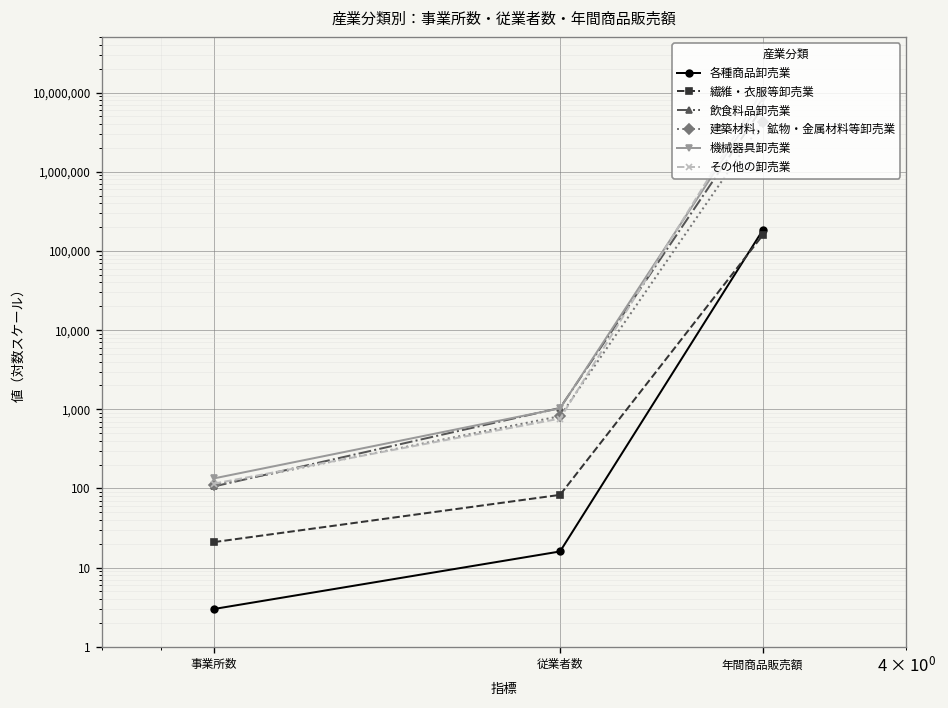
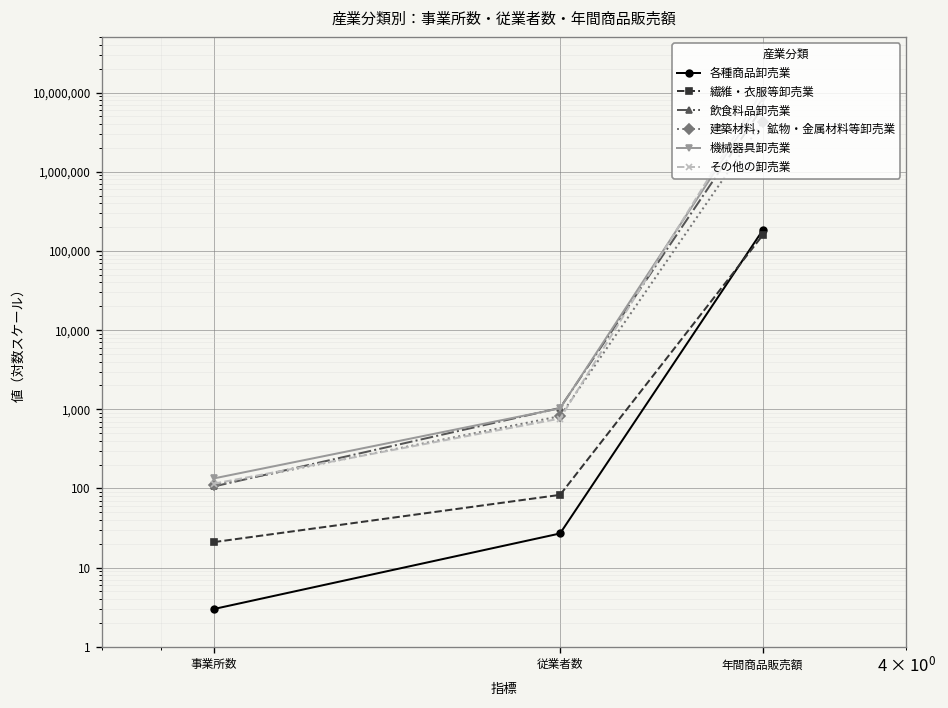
各種商品卸売業, 従業者数: 16 -> 27
